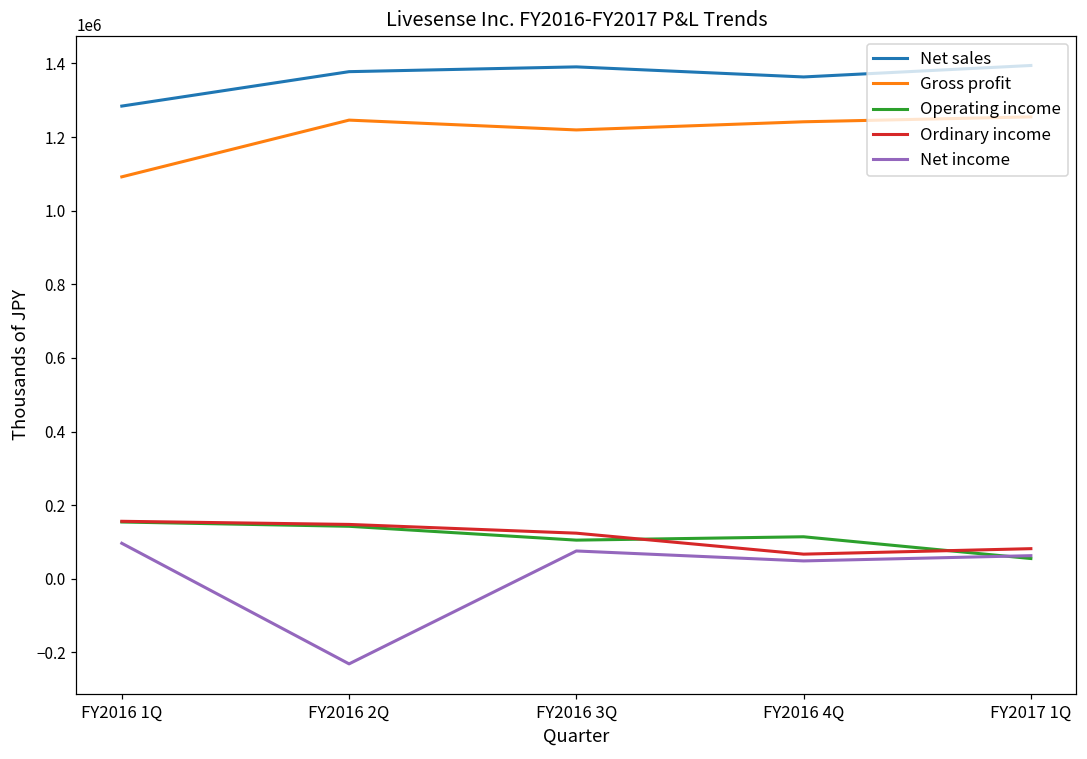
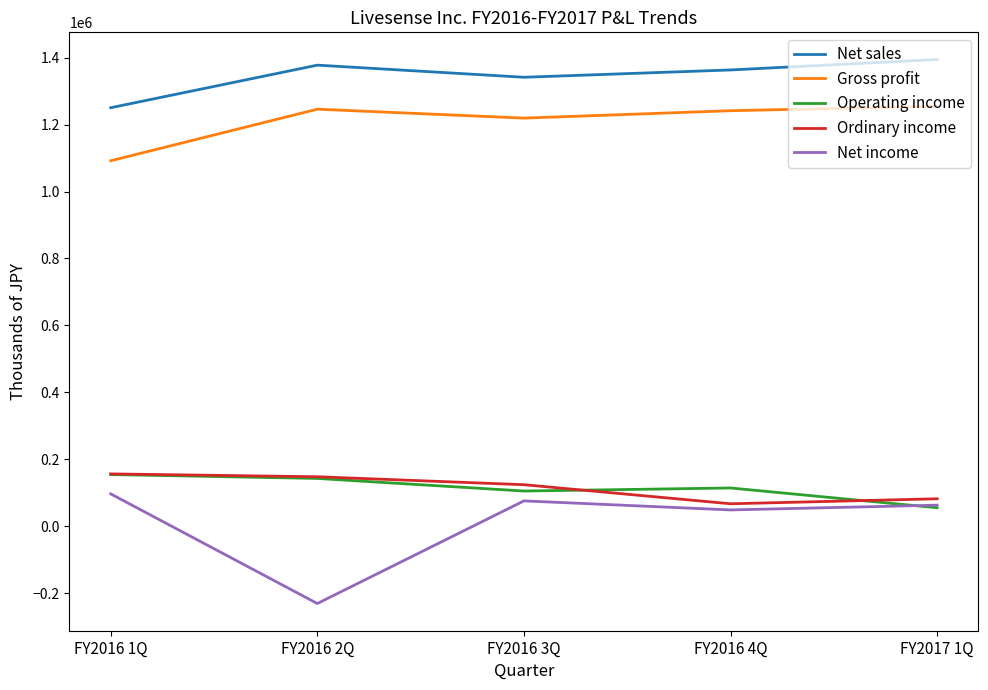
Net sales, FY2016 1Q: 1280000 -> 1250000
Net sales, FY2016 3Q: 1390000 -> 1340000
